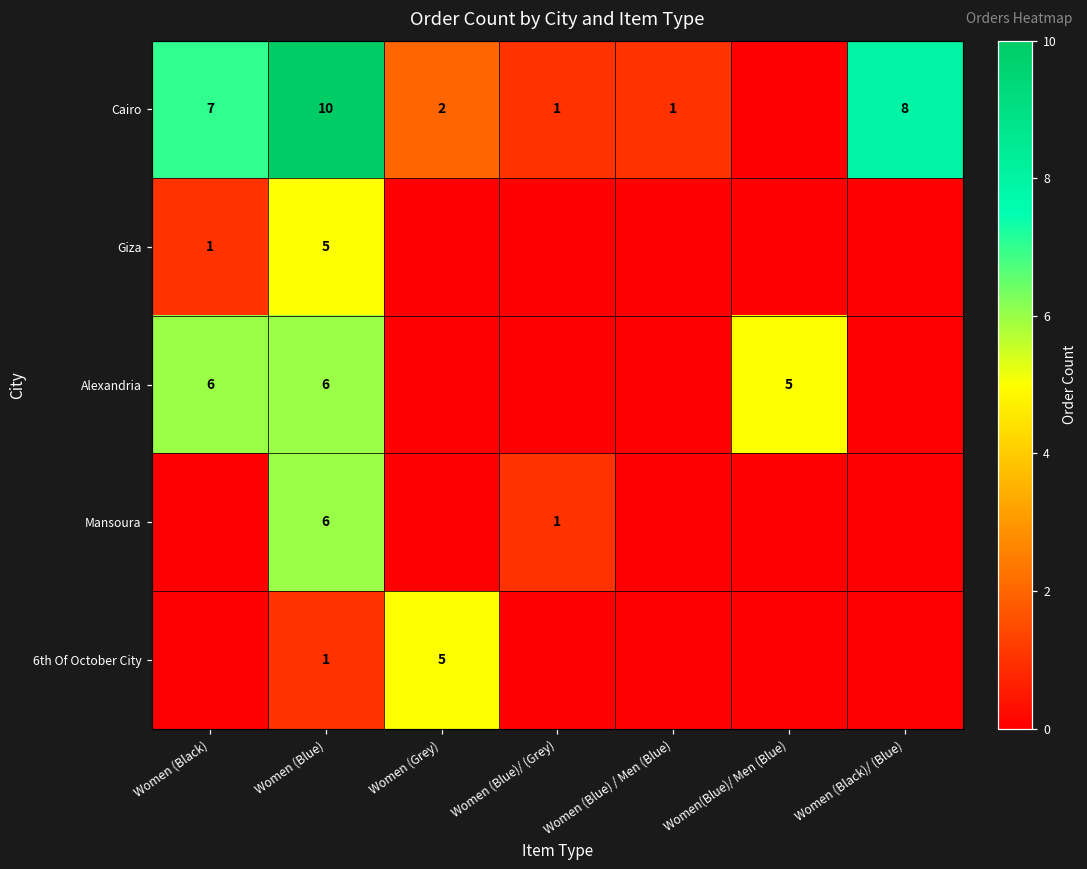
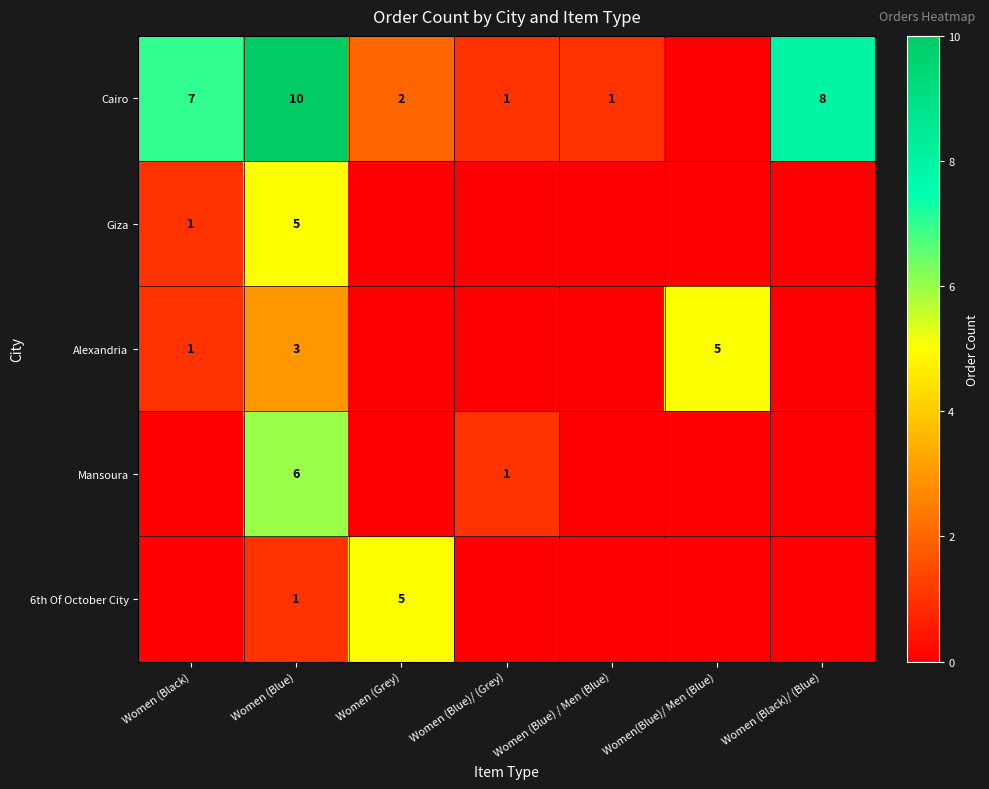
Alexandria, Women (Black): 6 -> 1
Alexandria, Women (Blue): 6 -> 3
